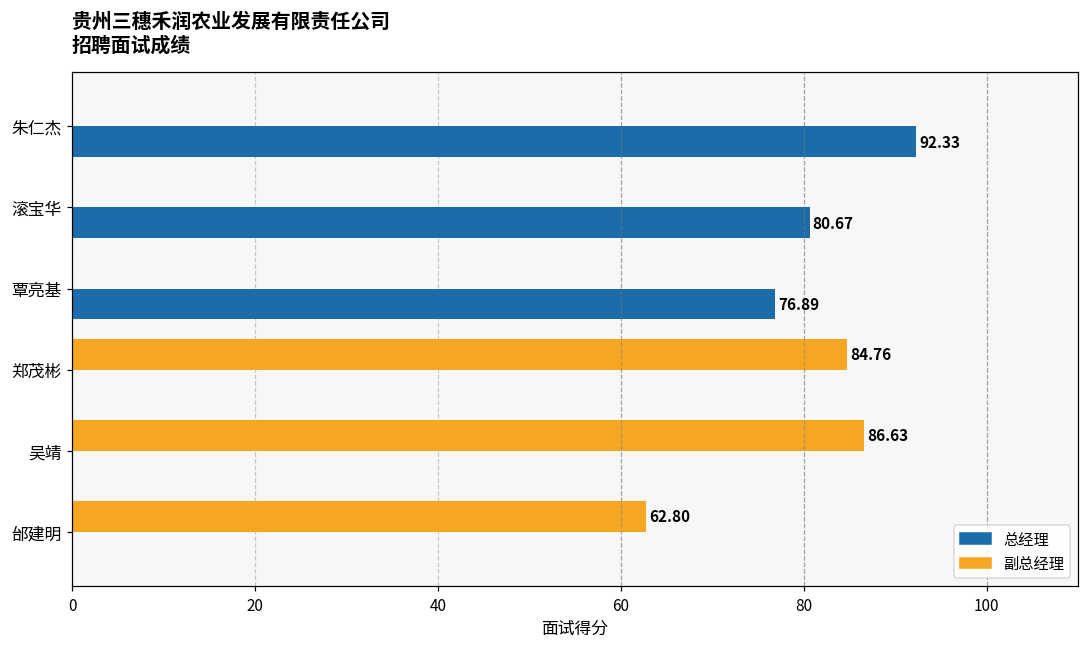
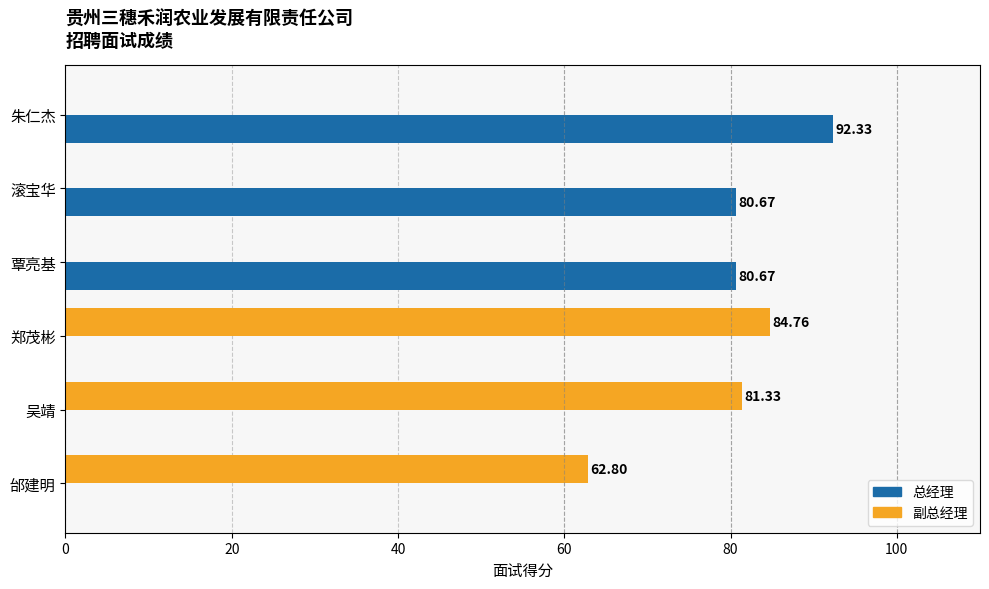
总经理, 覃亮基: 76.89 -> 80.67
副总经理, 吴靖: 86.63 -> 81.33
